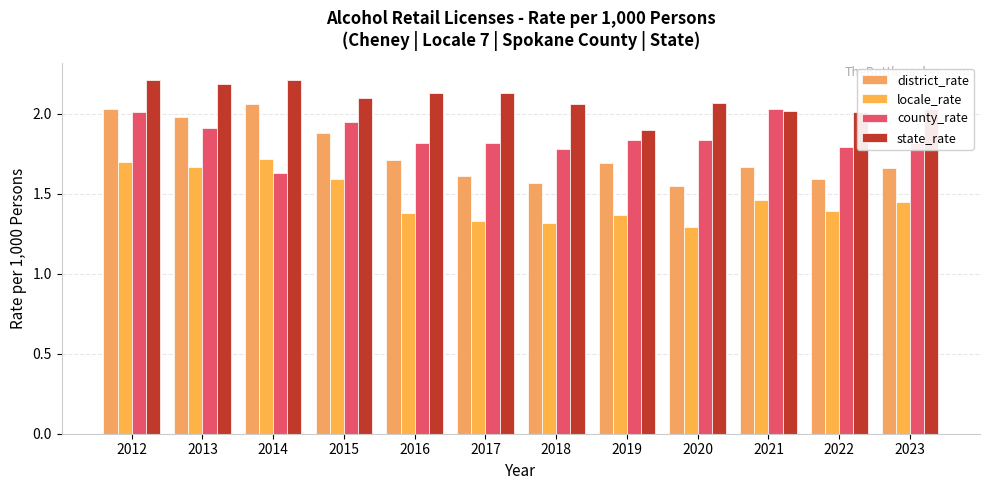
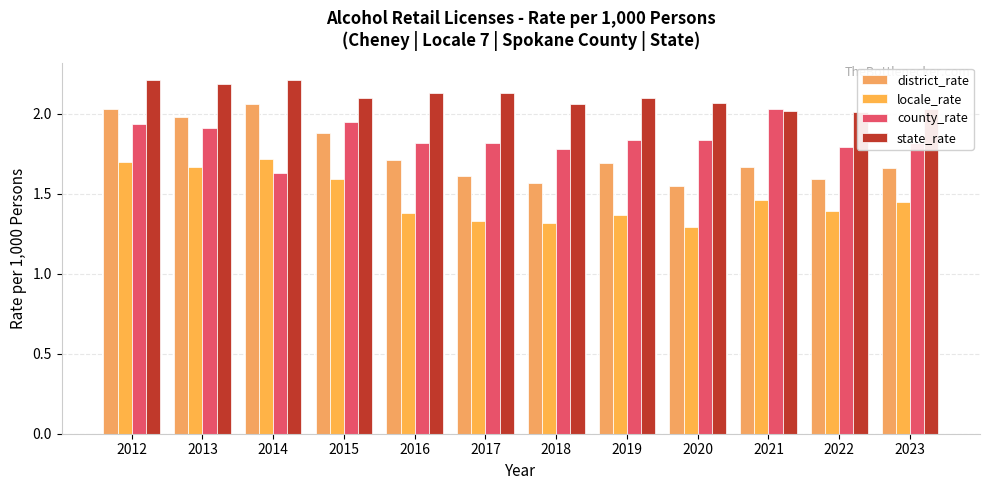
county_rate, 2012: 2.01 -> 1.94
state_rate, 2019: 1.9 -> 2.1
